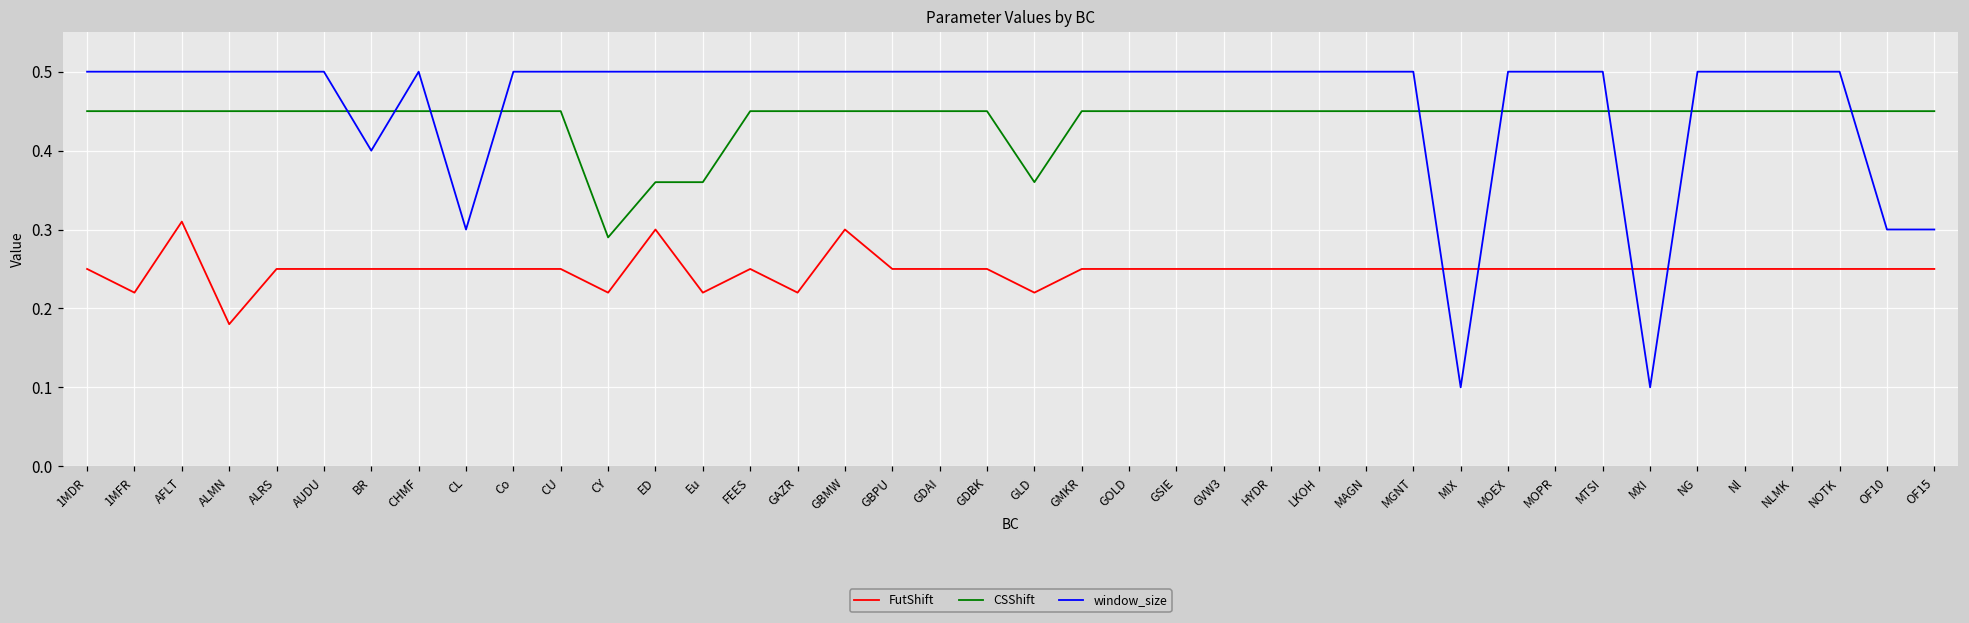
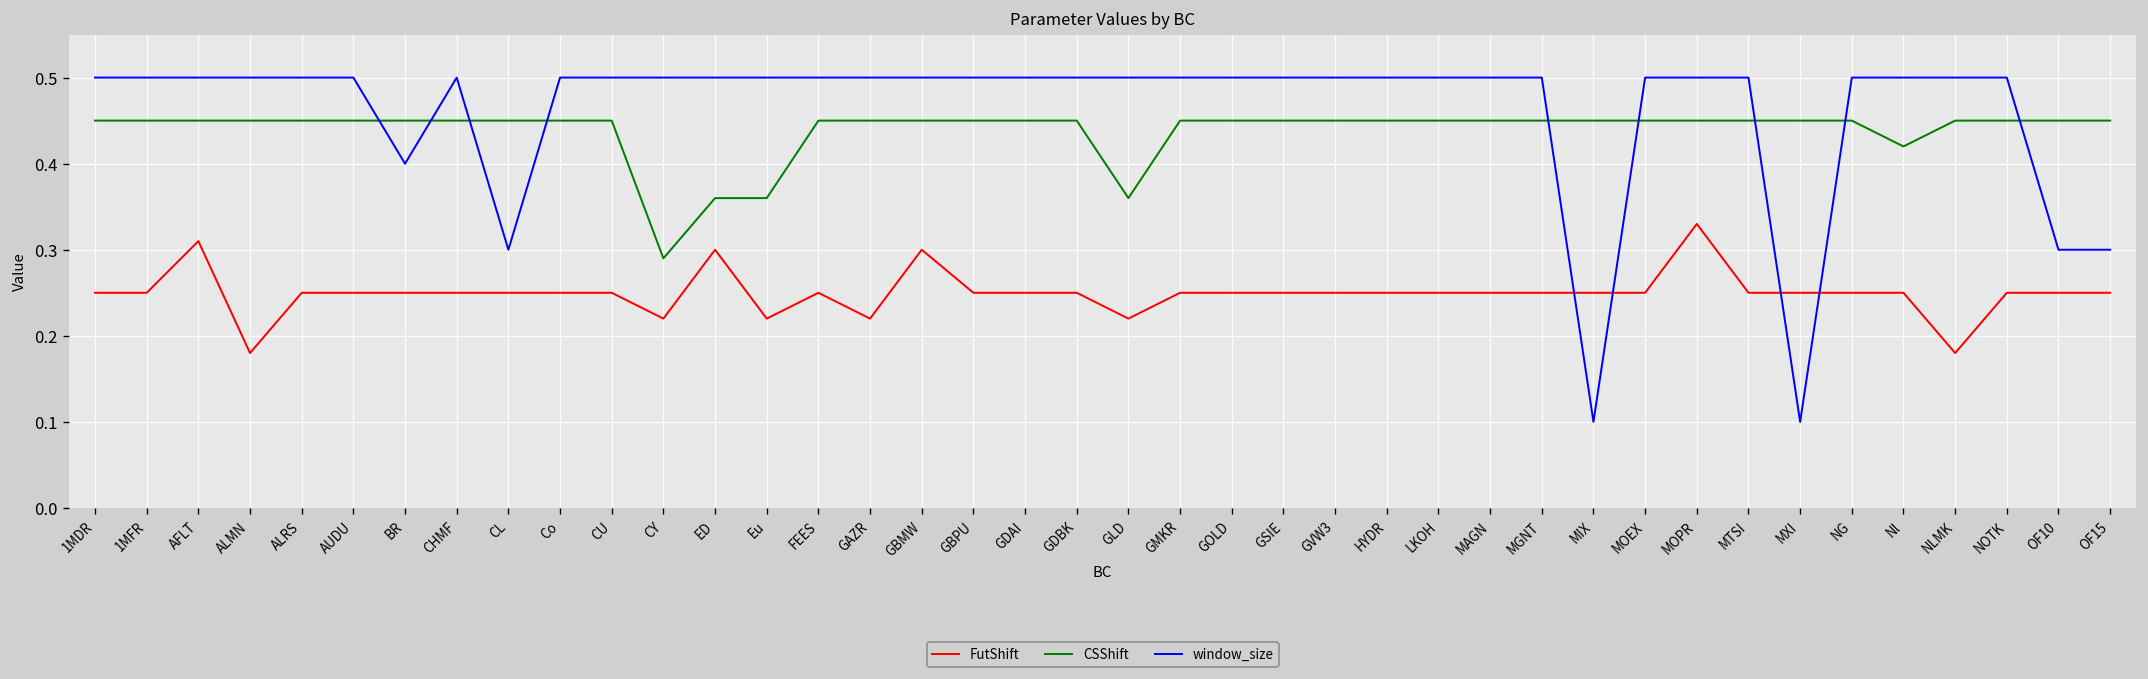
FutShift, 1MFR: 0.22 -> 0.25
FutShift, MOPR: 0.25 -> 0.33
CSShift, Nl: 0.45 -> 0.42
FutShift, NLMK: 0.25 -> 0.18
